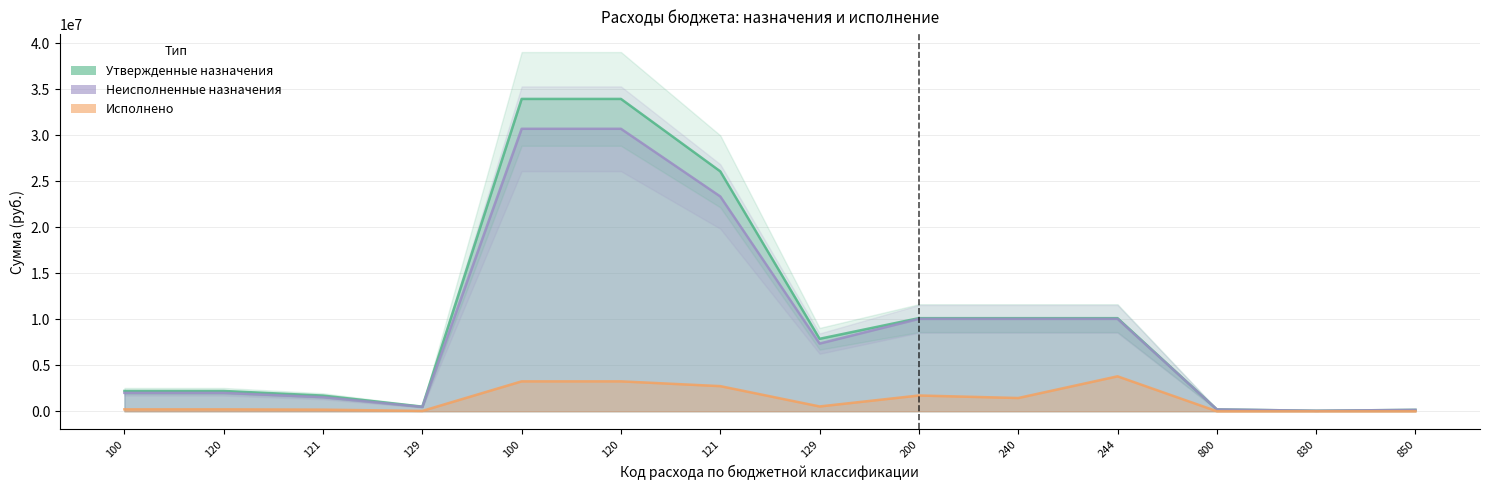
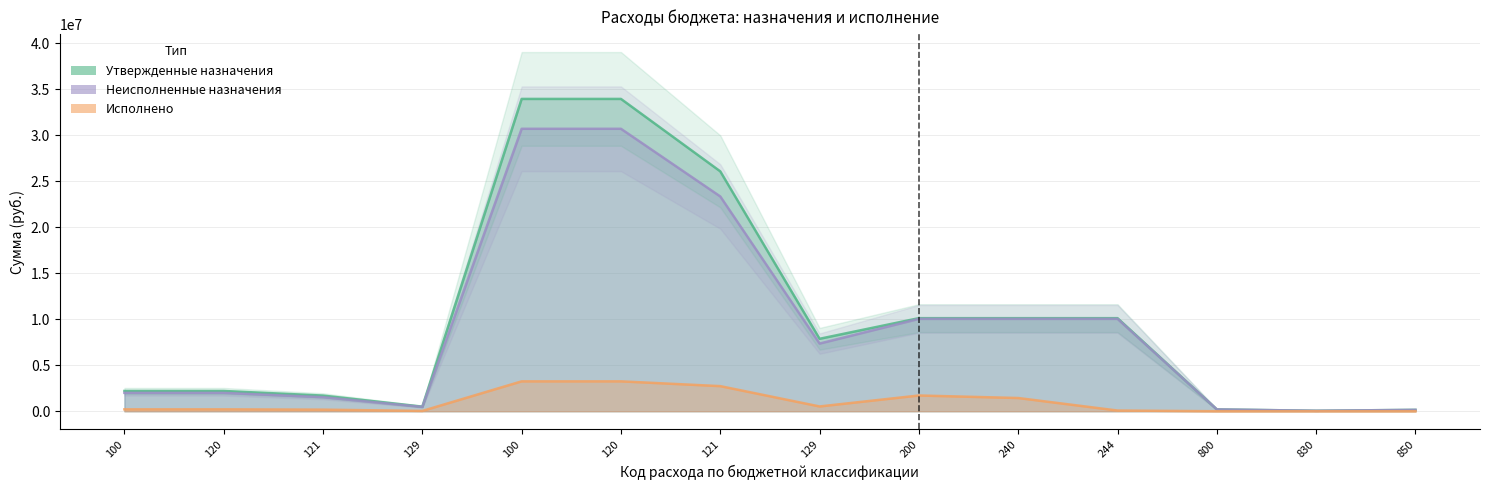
Исполнено, 244: 4000000 -> 0
